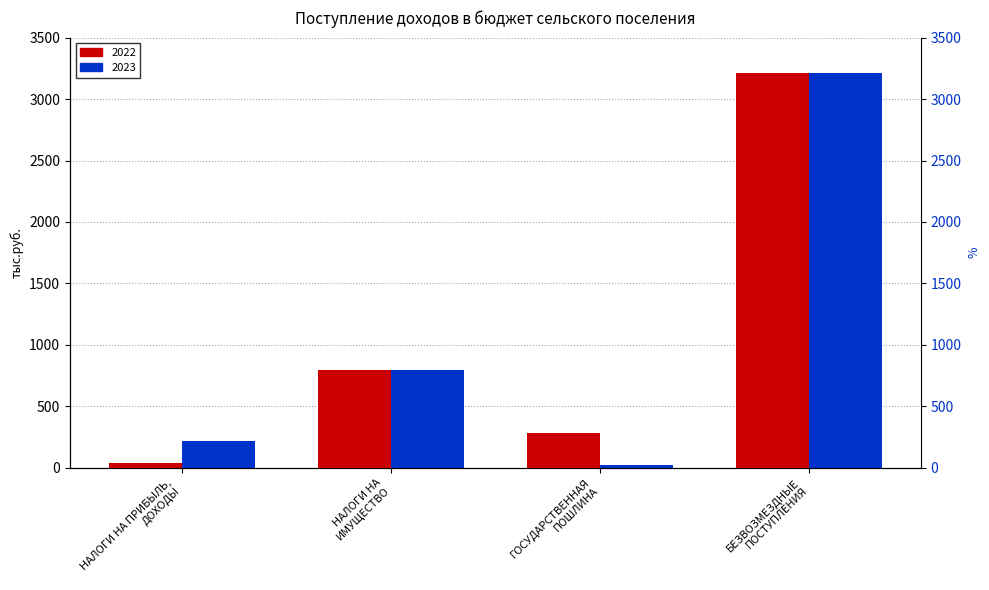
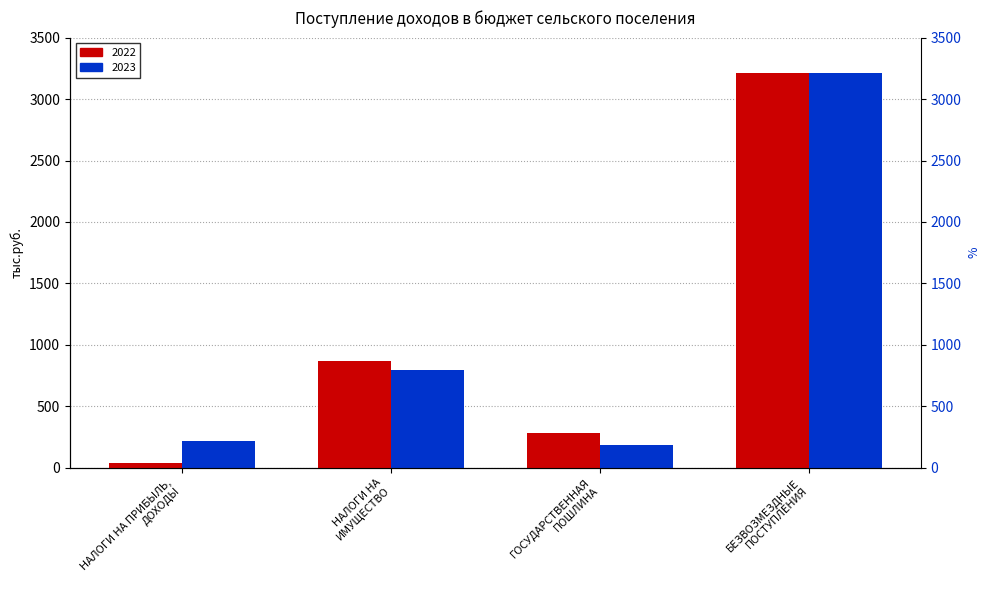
2022, НАЛОГИ НА ИМУЩЕСТВО: 790 -> 870
2023, ГОСУДАРСТВЕННАЯ ПОШЛИНА: 20 -> 190
